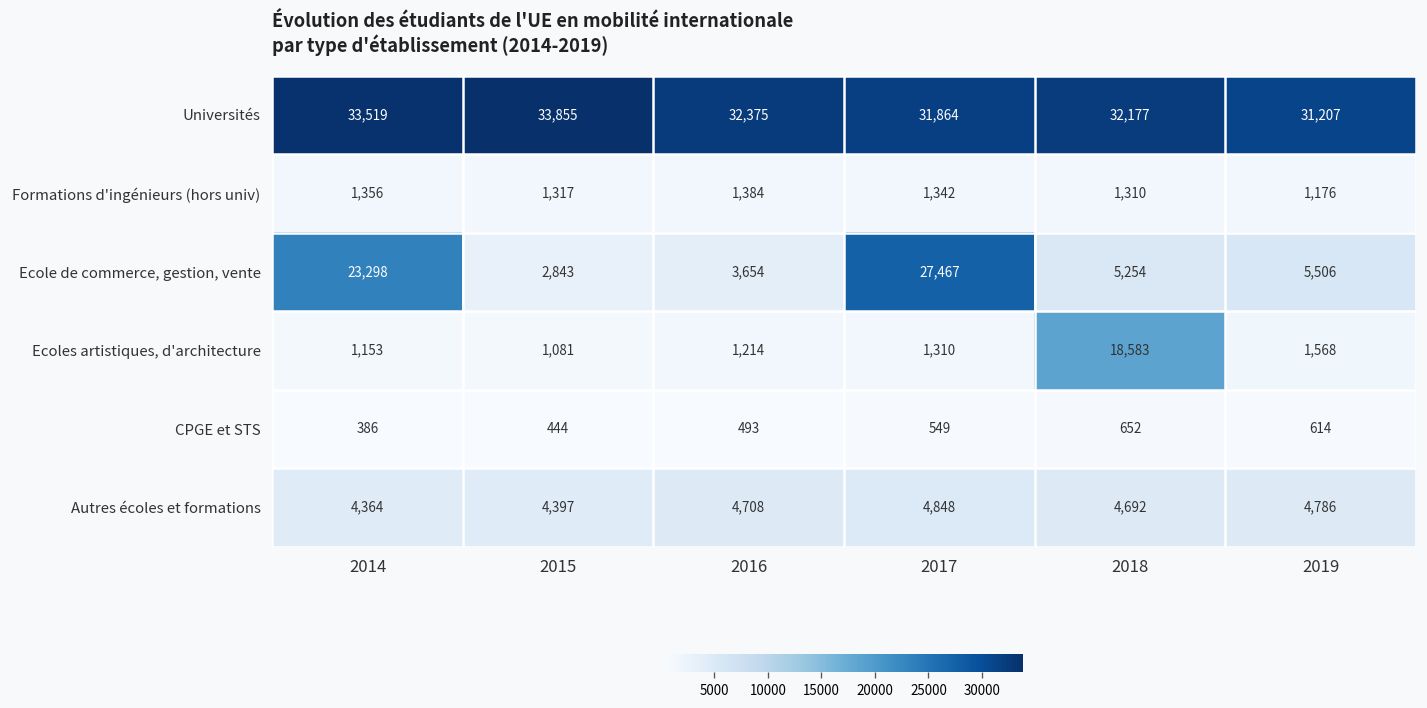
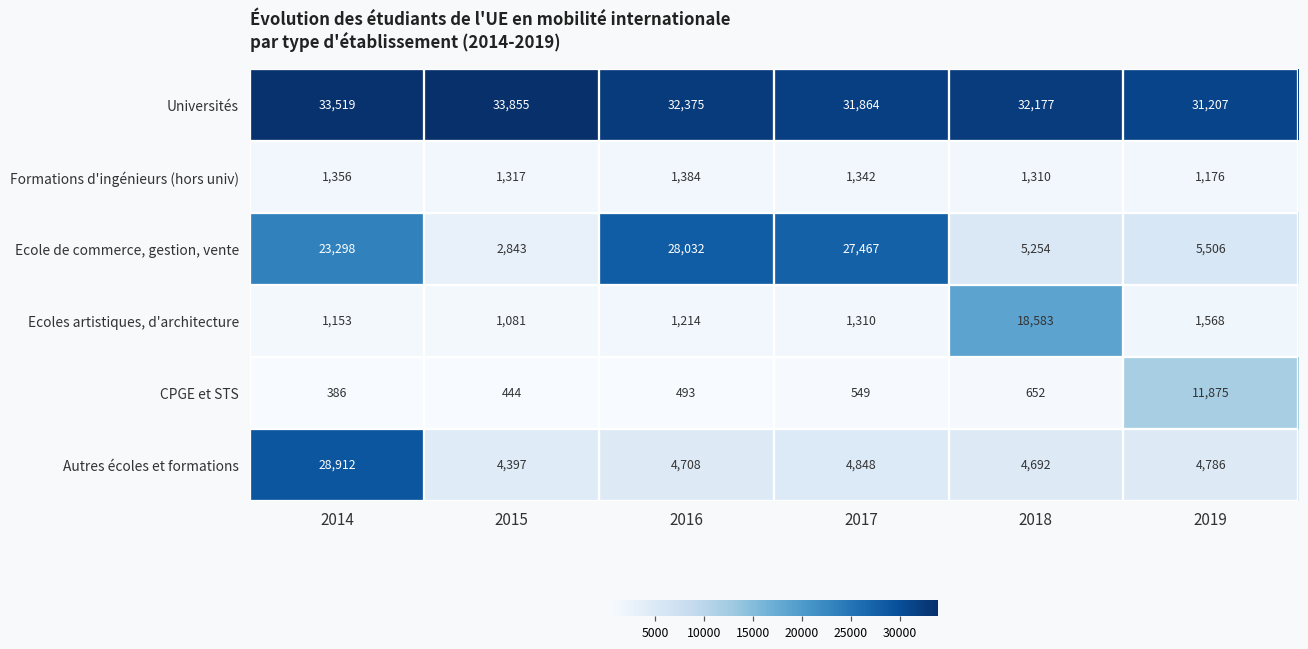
Ecole de commerce, gestion, vente, 2016: 3,654 -> 28,032
CPGE et STS, 2019: 614 -> 11,875
Autres écoles et formations, 2014: 4,364 -> 28,912
